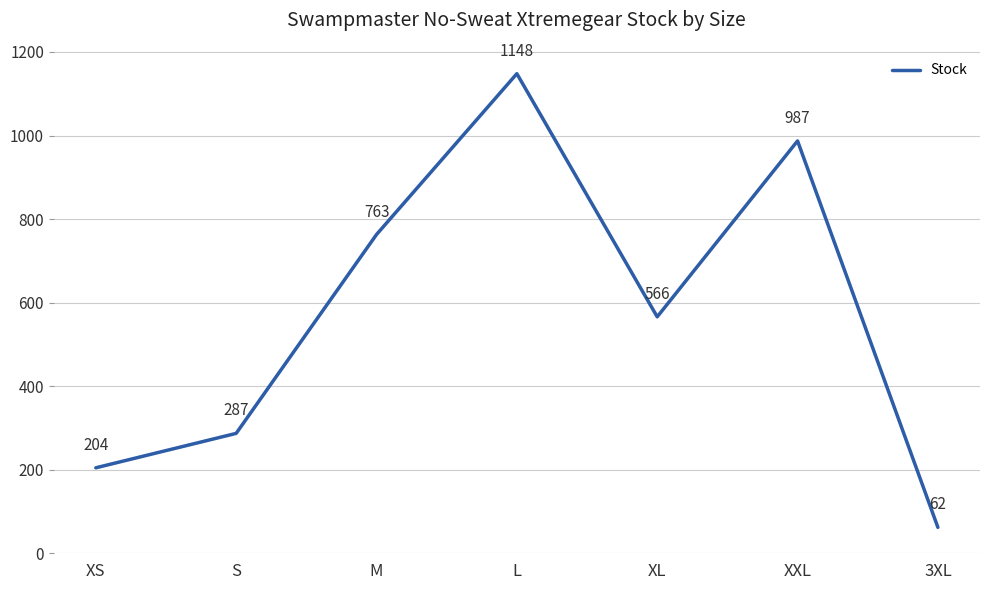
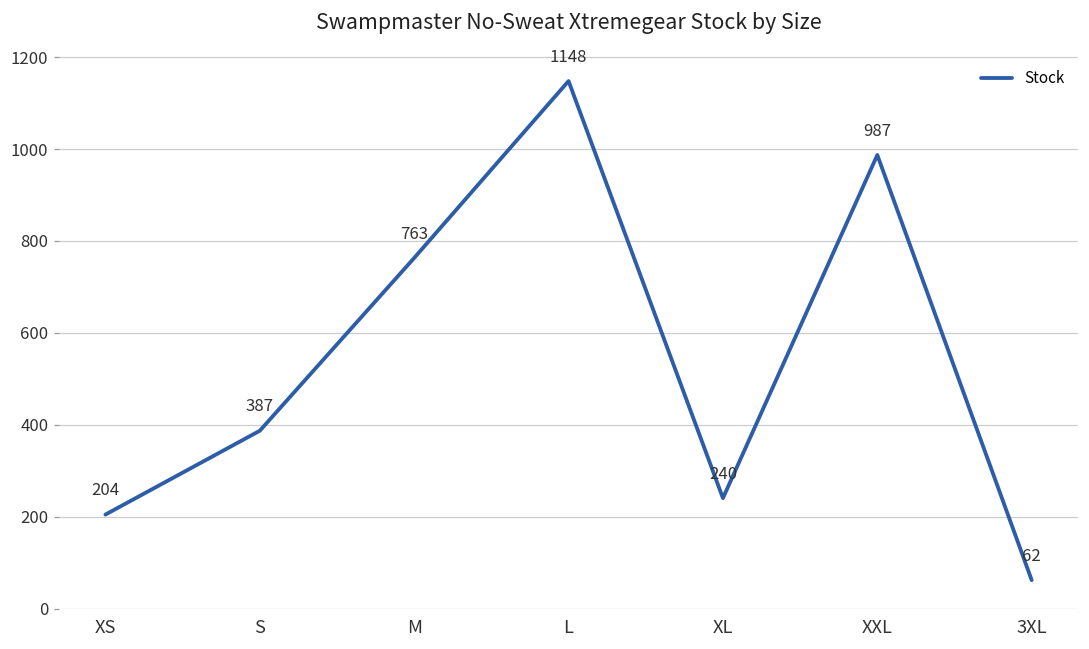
S: 287 -> 387
XL: 566 -> 240
